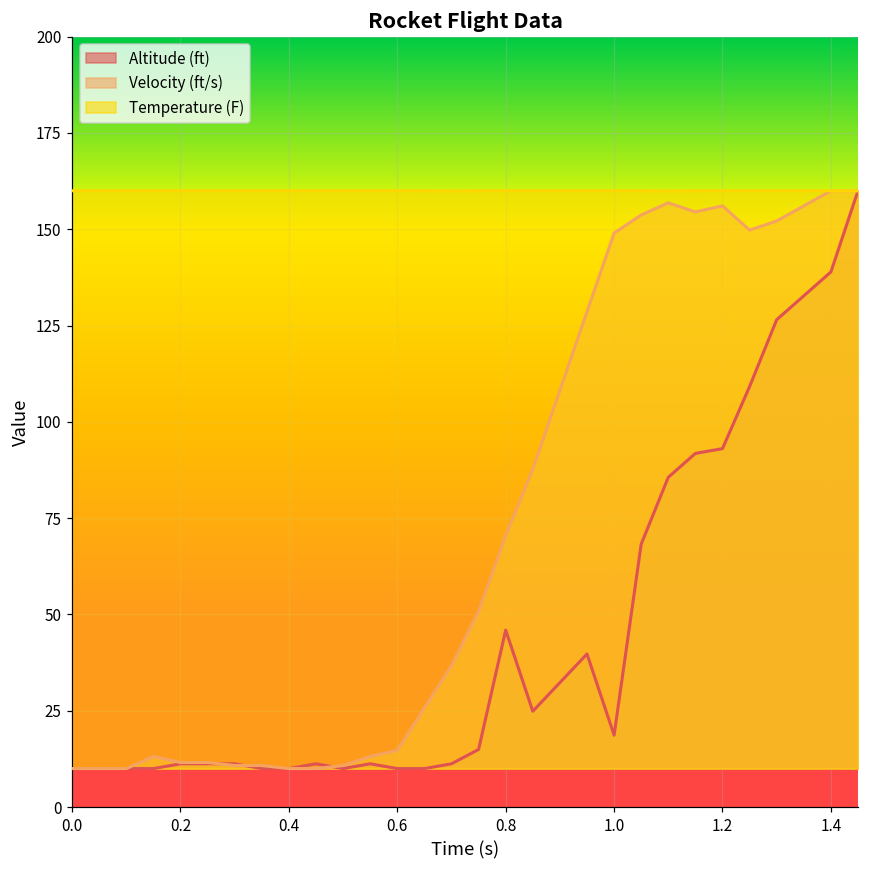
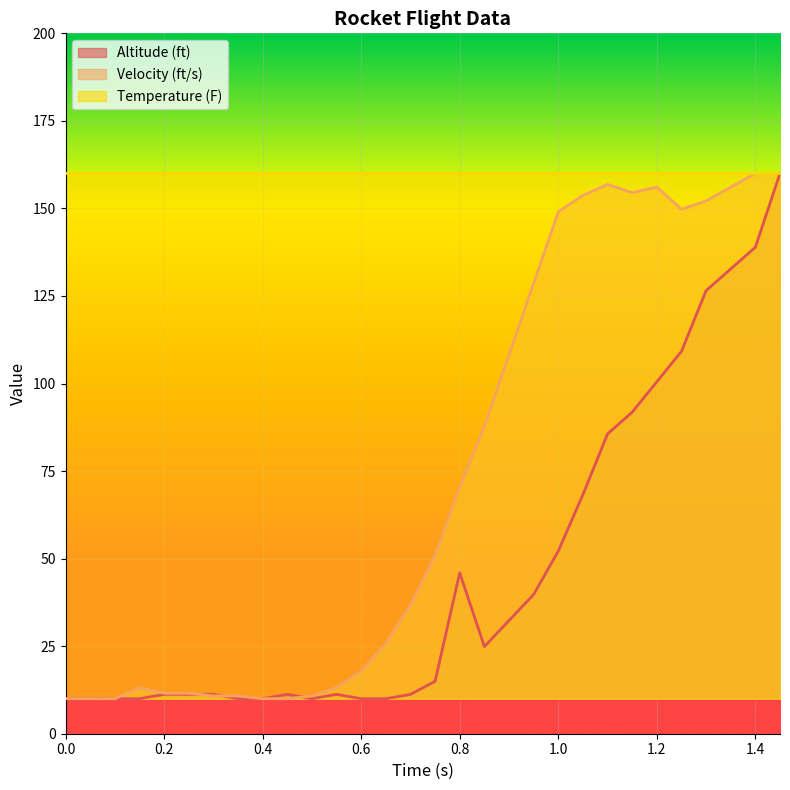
Velocity (ft/s), 0.6: 15 -> 18
Altitude (ft), 1.0: 19 -> 52
Altitude (ft), 1.2: 93 -> 100
